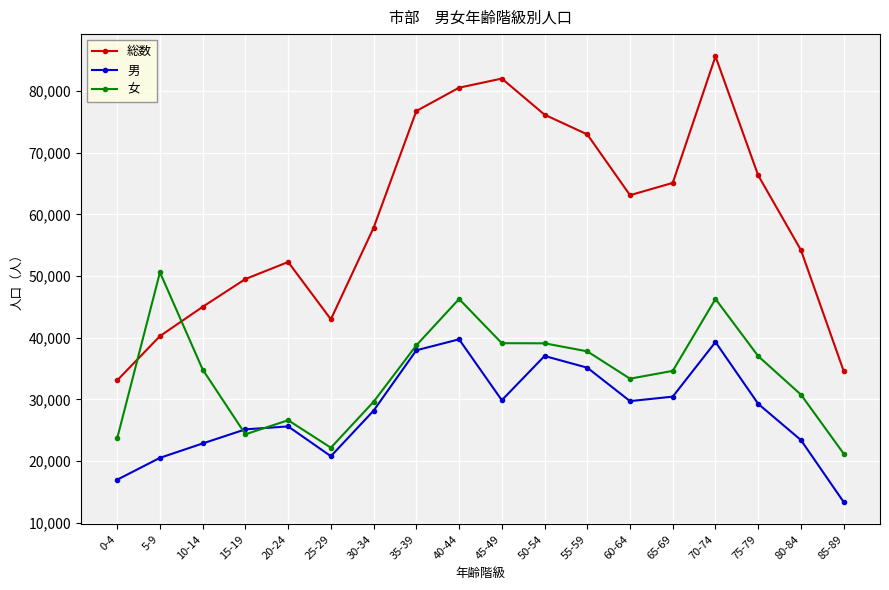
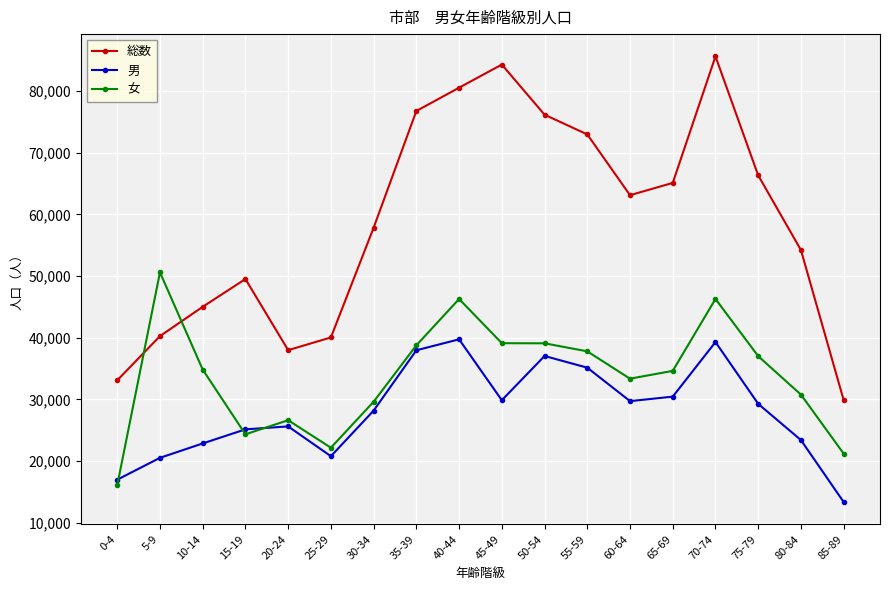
女, 0-4: 24,000 -> 16,000
総数, 20-24: 52,000 -> 38,000
総数, 25-29: 43,000 -> 40,000
総数, 45-49: 82,000 -> 84,000
総数, 85-89: 35,000 -> 30,000
